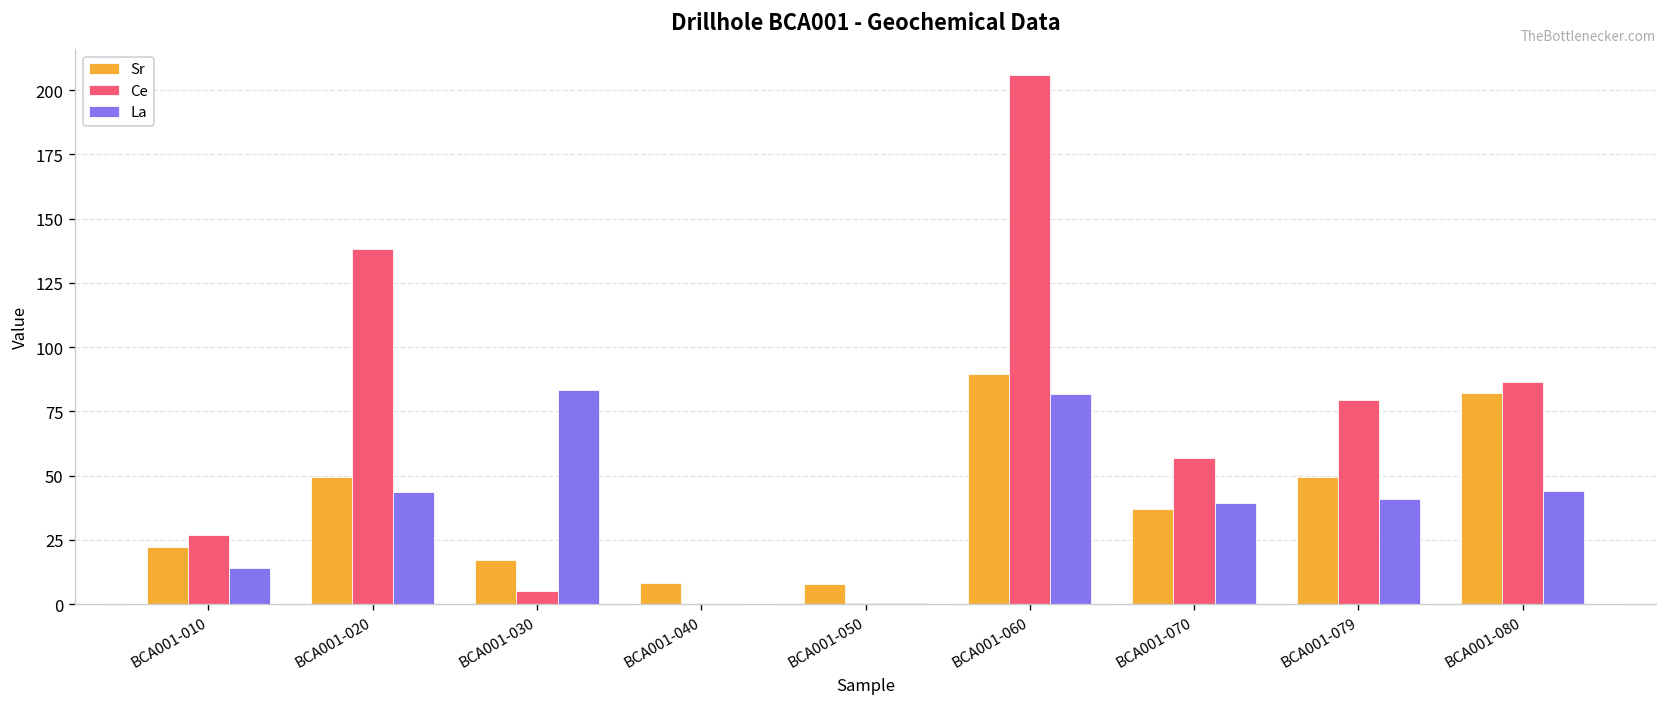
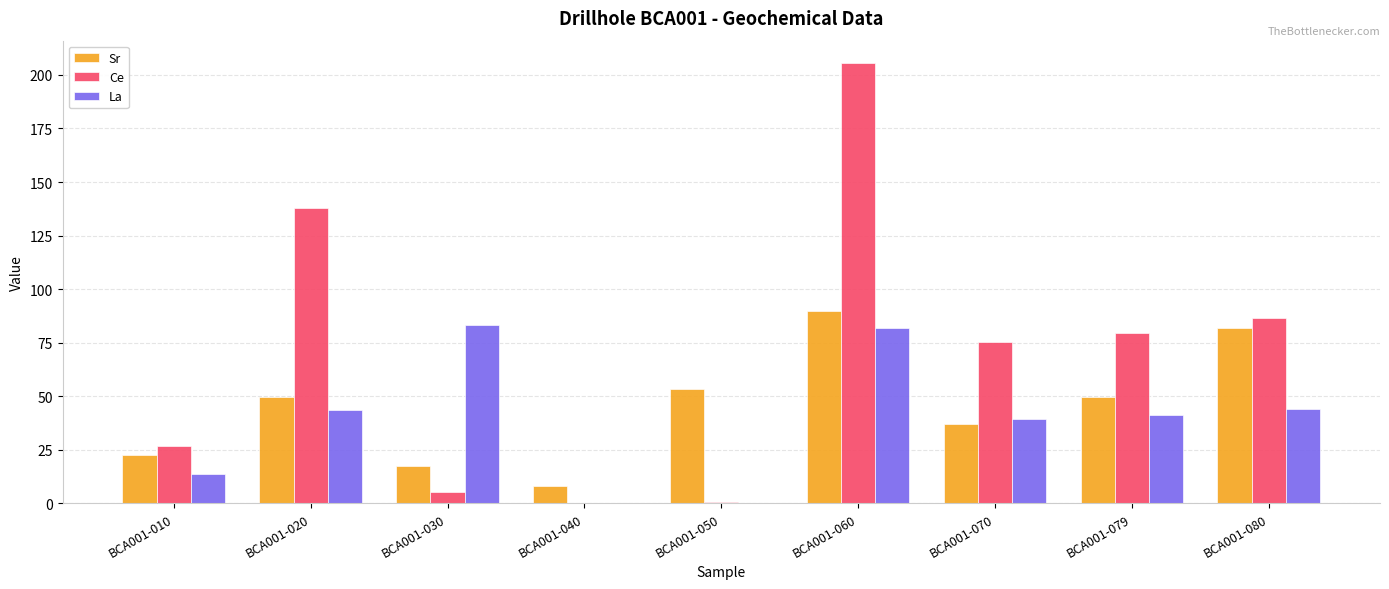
Sr, BCA001-050: 8 -> 54
Ce, BCA001-070: 57 -> 75
